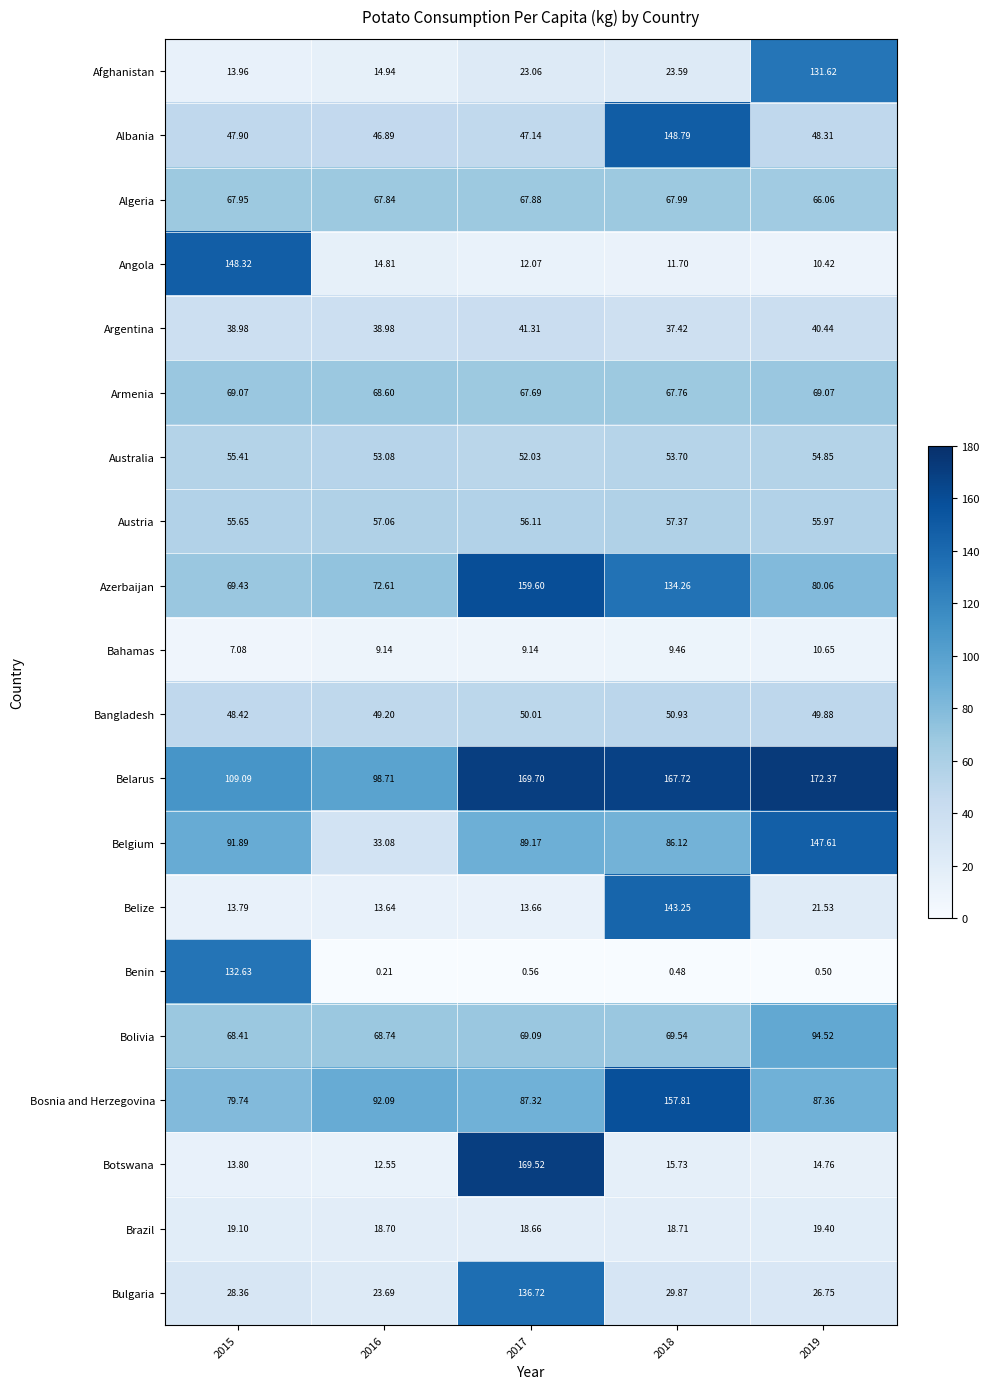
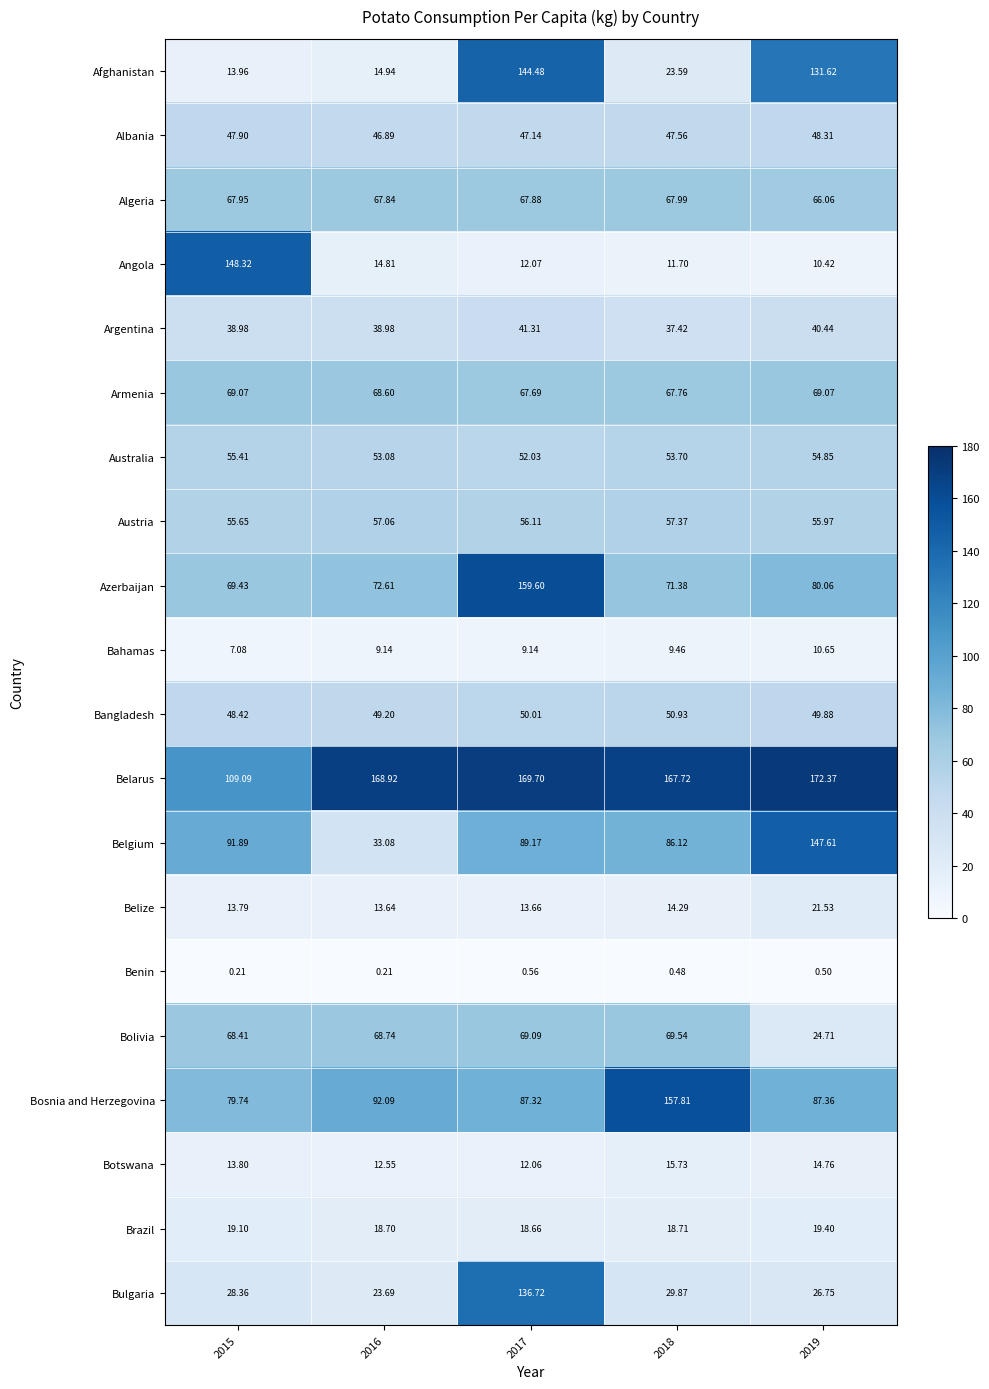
Afghanistan, 2017: 23.06 -> 144.48
Albania, 2018: 148.79 -> 47.56
Azerbaijan, 2018: 134.26 -> 71.38
Belarus, 2016: 98.71 -> 168.92
Belize, 2018: 143.25 -> 14.29
Benin, 2015: 132.63 -> 0.21
Bolivia, 2019: 94.52 -> 24.71
Botswana, 2017: 169.52 -> 12.06
